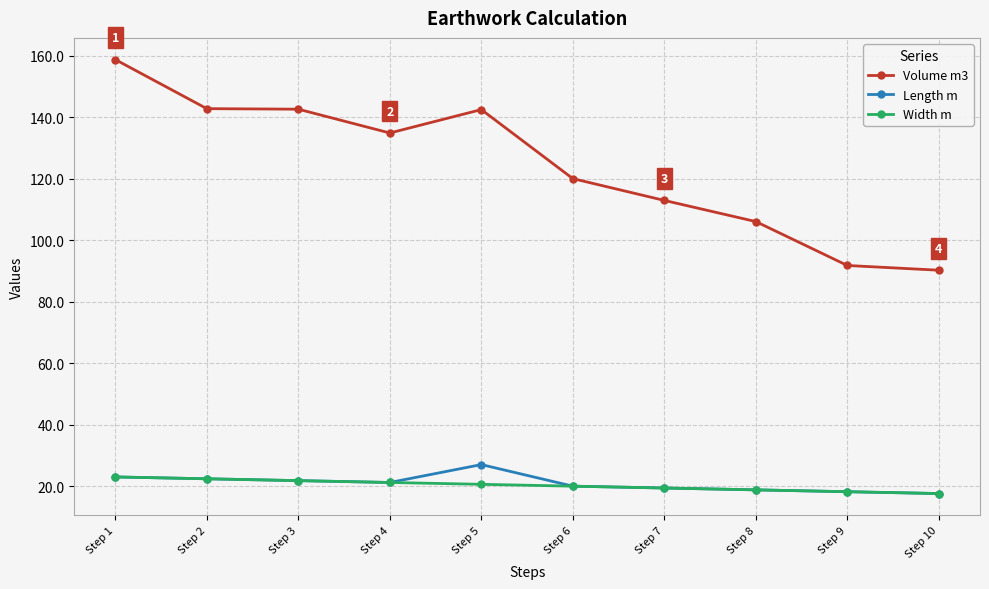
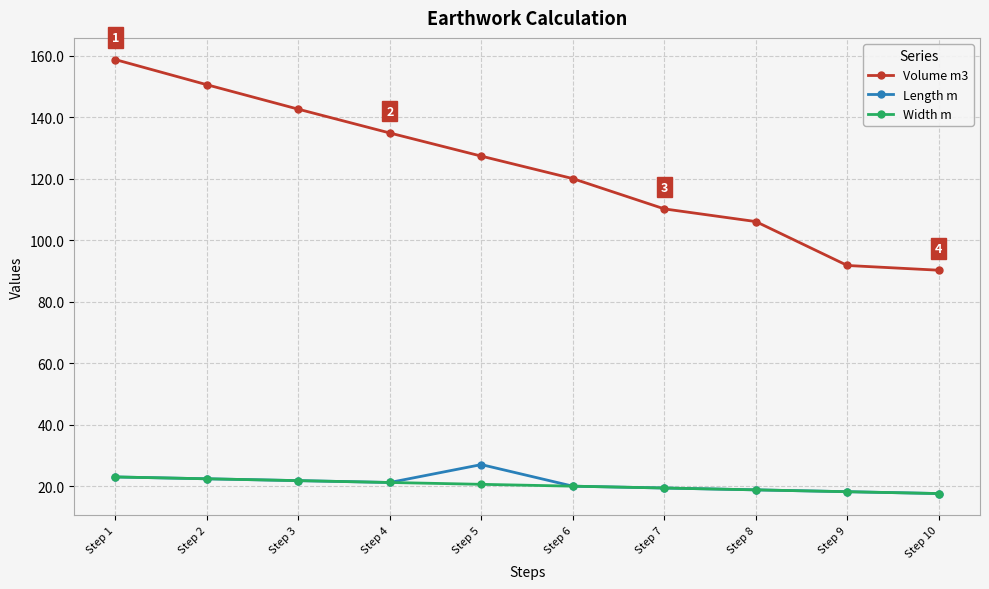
Volume m3, Step 2: 143 -> 151
Volume m3, Step 5: 142 -> 127
Volume m3, Step 7: 113 -> 110
